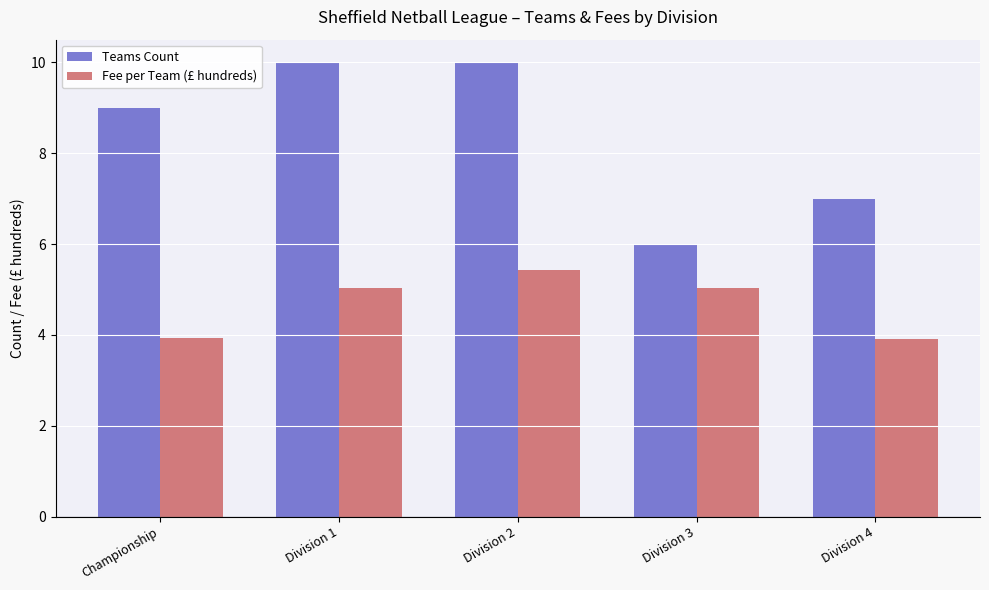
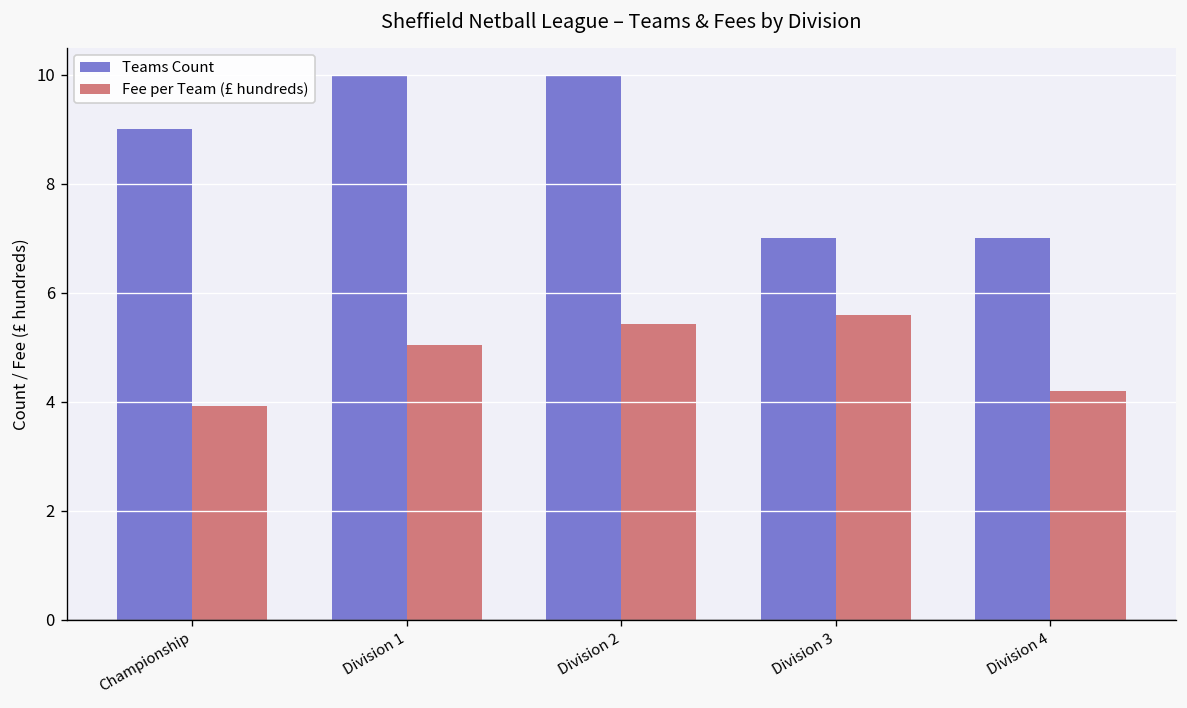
Teams Count, Division 3: 6 -> 7
Fee per Team (£ hundreds), Division 3: 5.0 -> 5.6
Fee per Team (£ hundreds), Division 4: 3.9 -> 4.2
